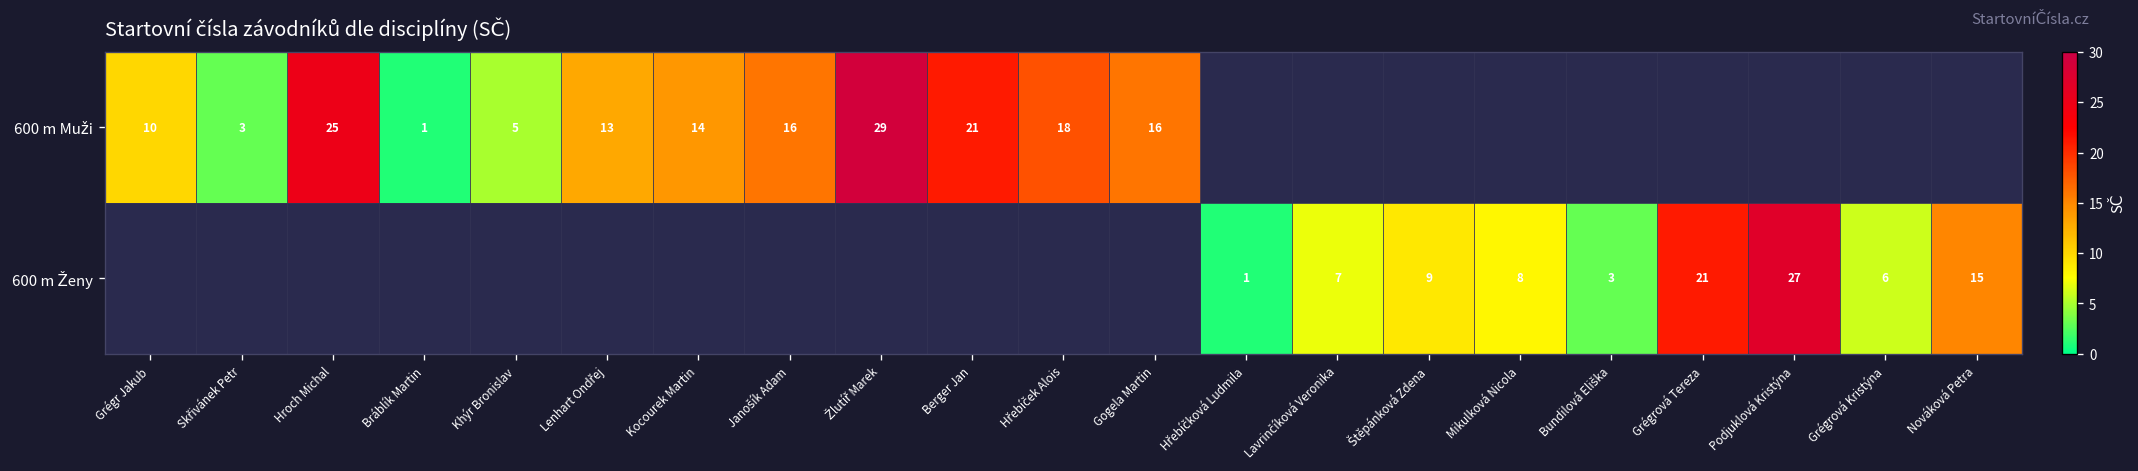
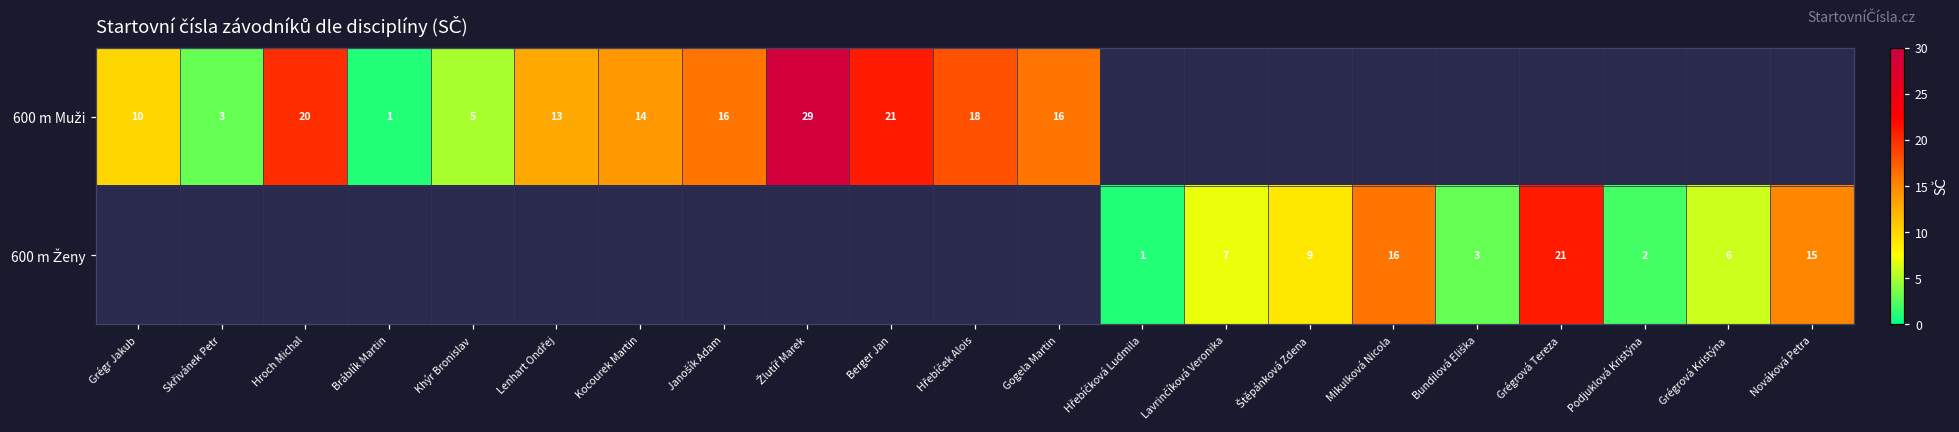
600 m Muži, Hroch Michal: 25 -> 20
600 m Ženy, Mikulková Nicola: 8 -> 16
600 m Ženy, Podjuklová Kristýna: 27 -> 2
